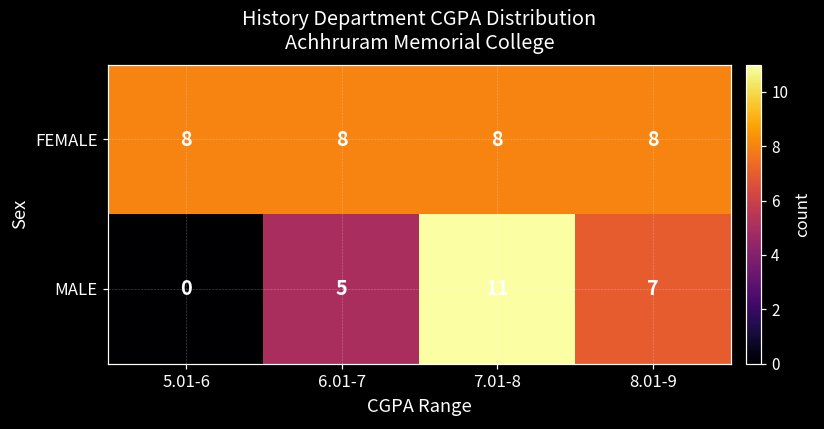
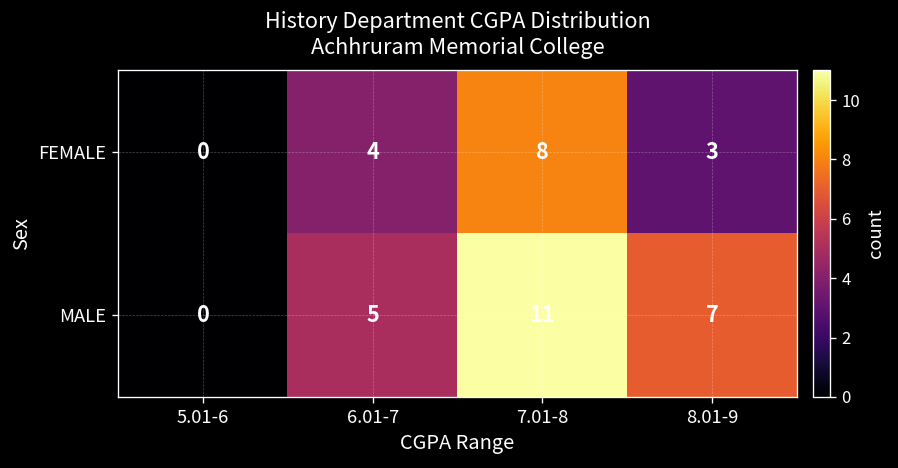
FEMALE, 5.01-6: 8 -> 0
FEMALE, 6.01-7: 8 -> 4
FEMALE, 8.01-9: 8 -> 3
